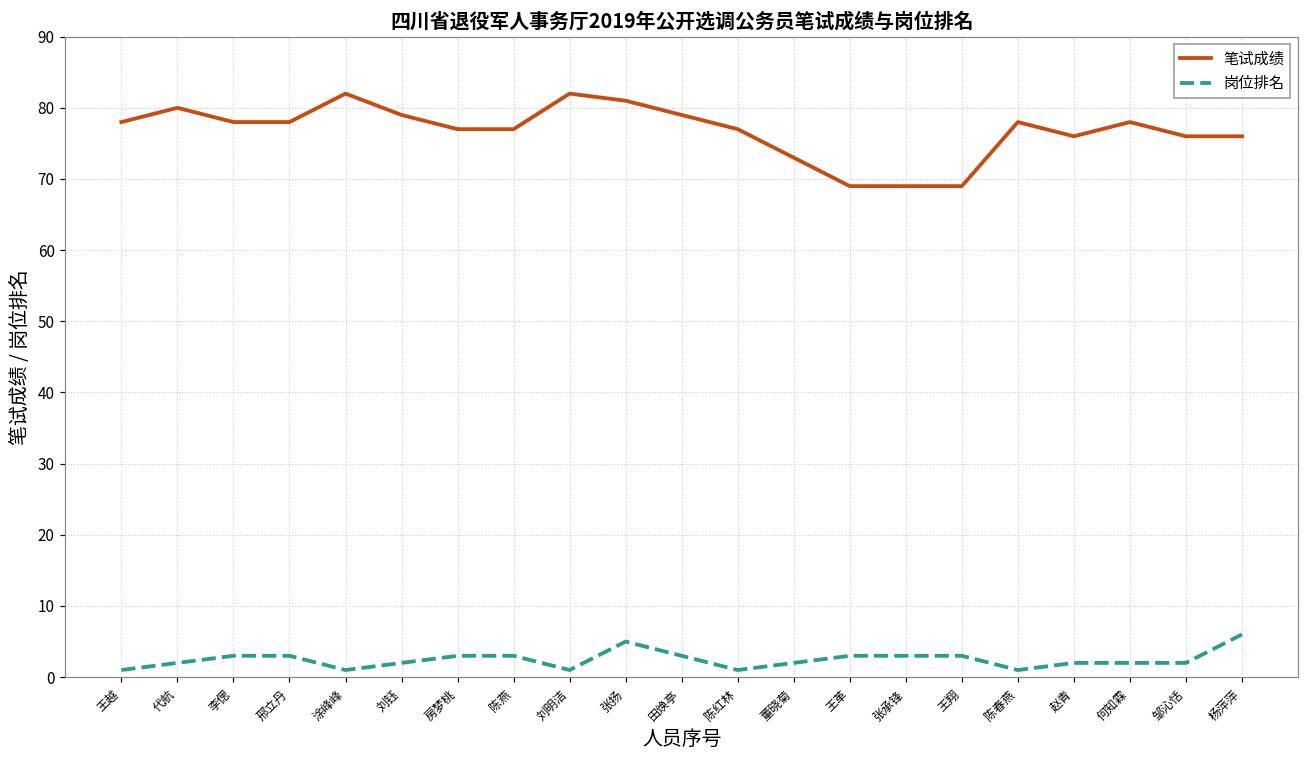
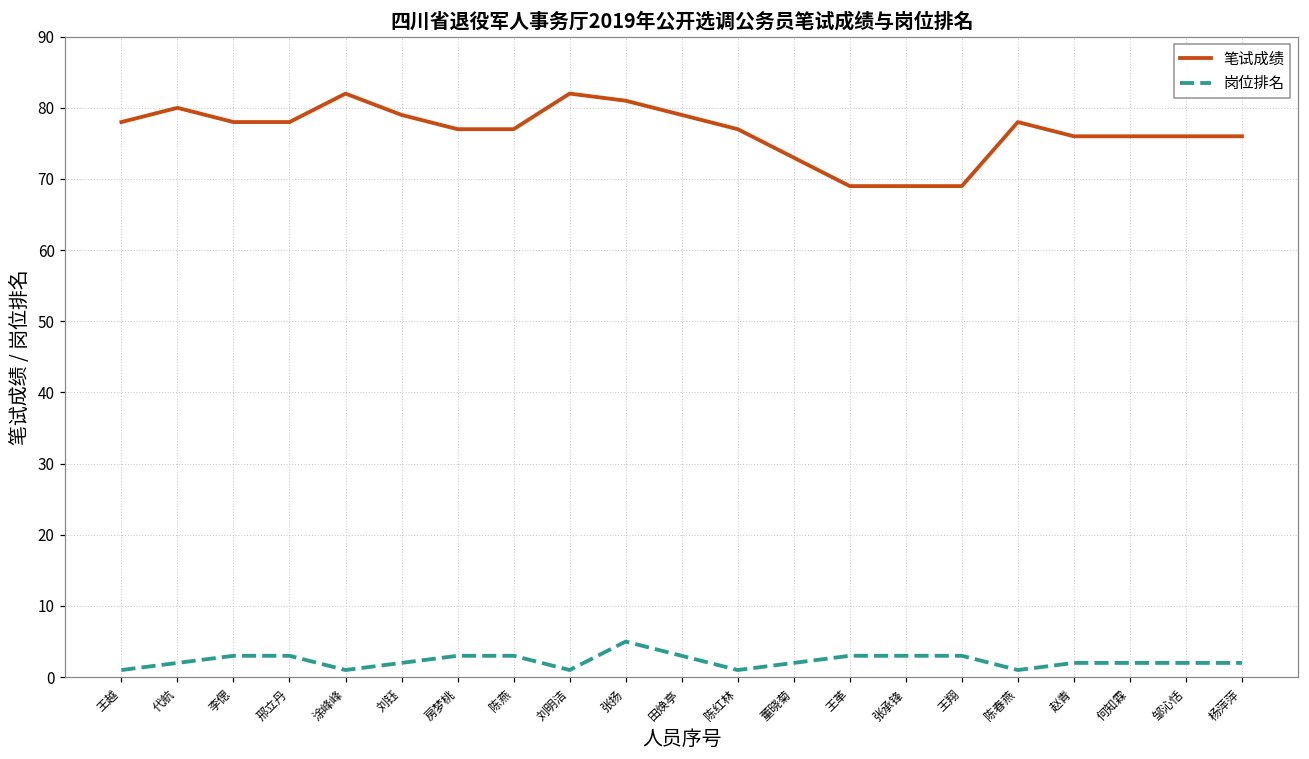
笔试成绩, 何知霖: 78 -> 76
岗位排名, 杨萍萍: 6 -> 2
